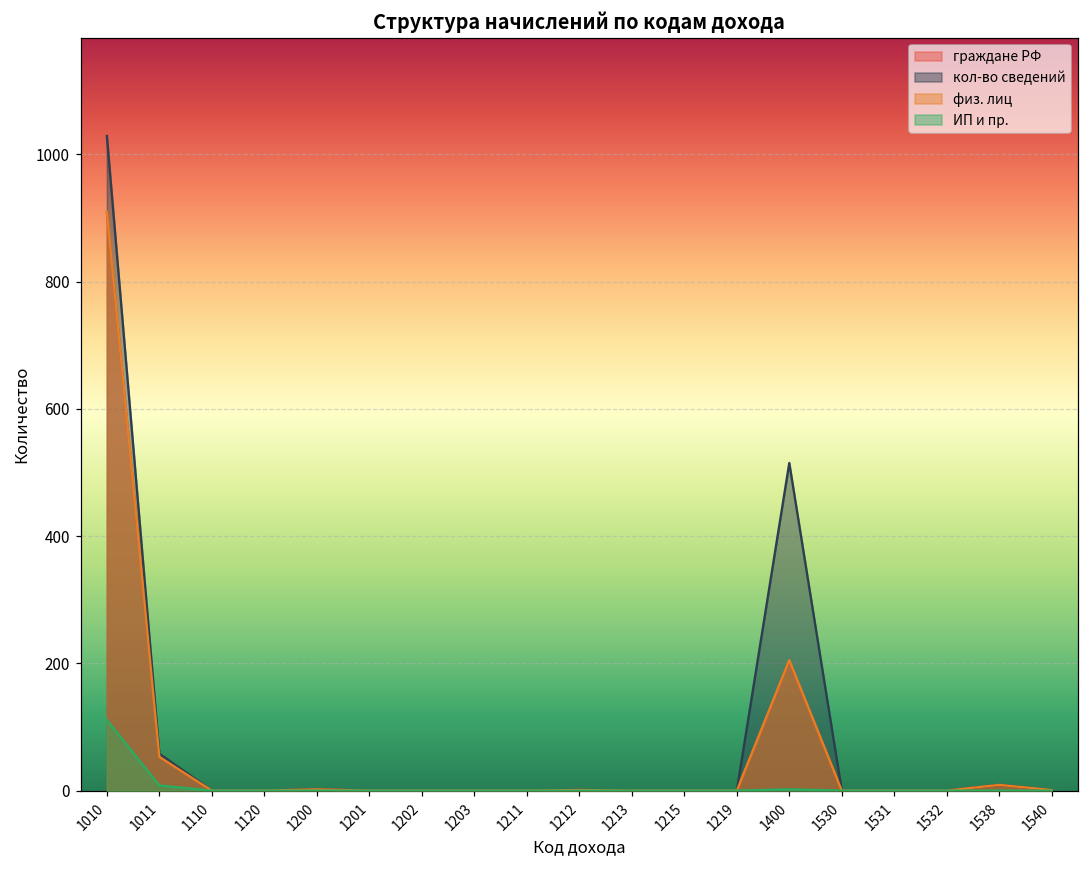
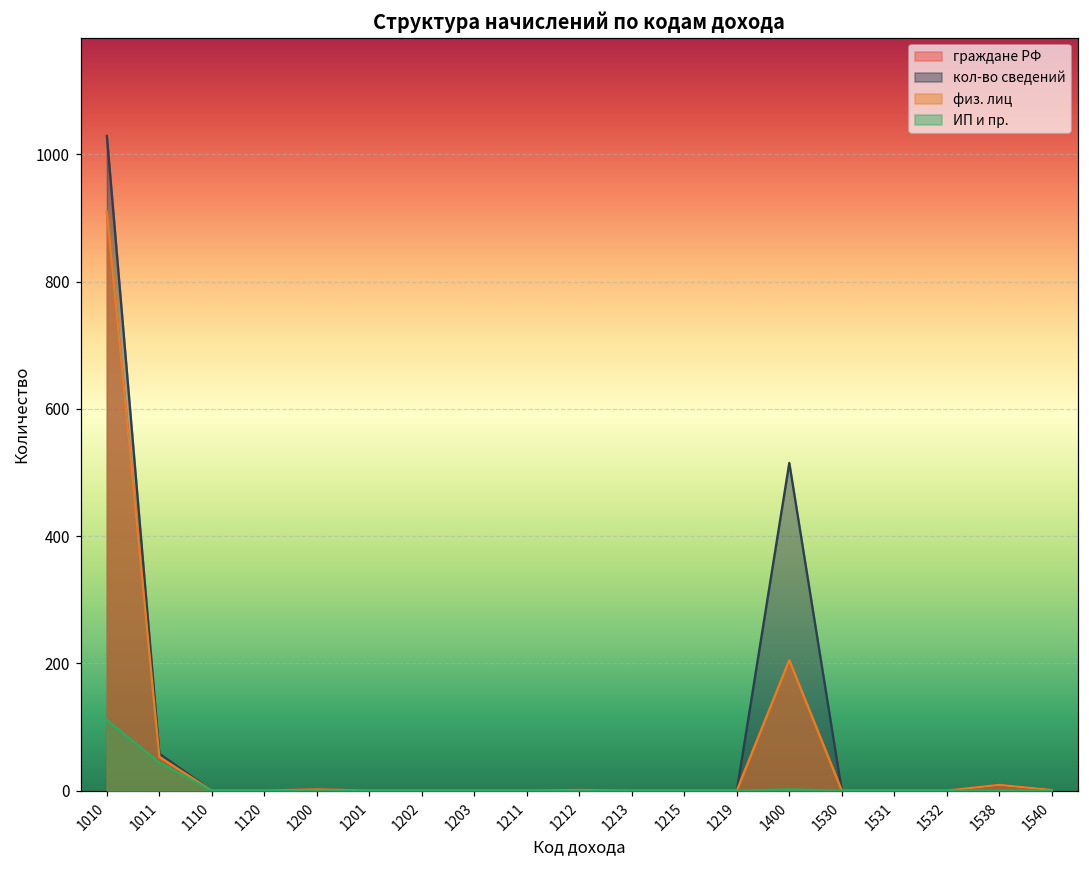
ИП и пр., 1011: 10 -> 40
